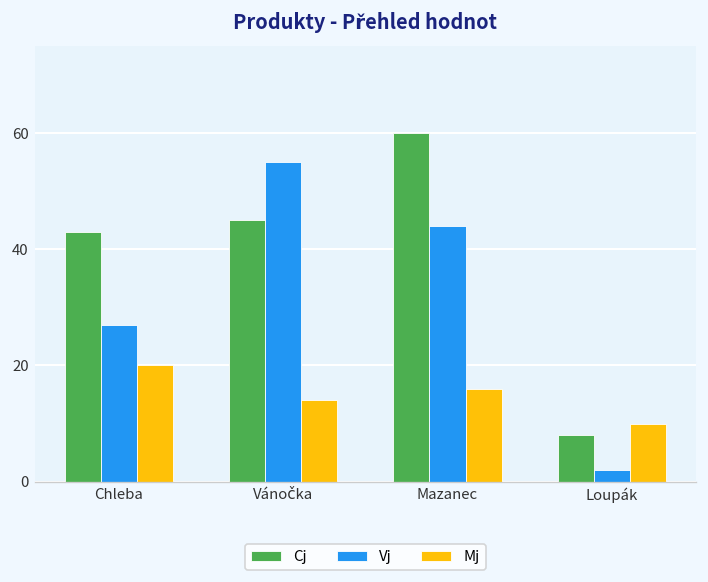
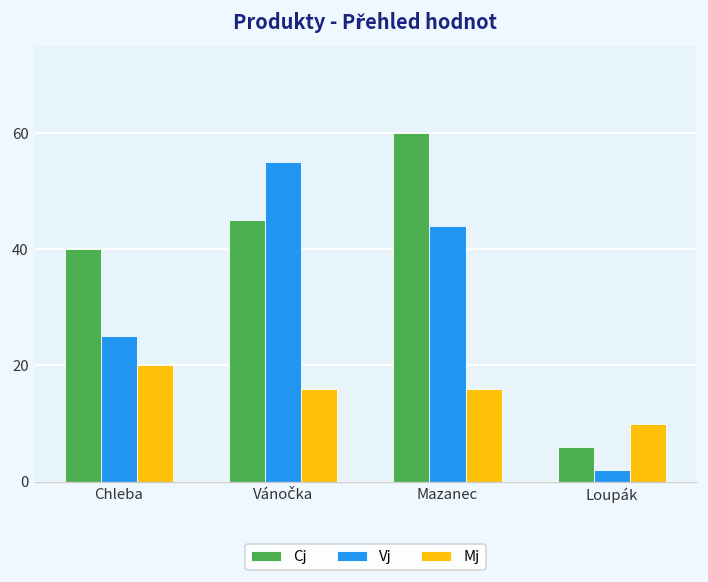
Cj, Chleba: 43 -> 40
Vj, Chleba: 27 -> 25
Mj, Vánočka: 14 -> 16
Cj, Loupák: 8 -> 6
